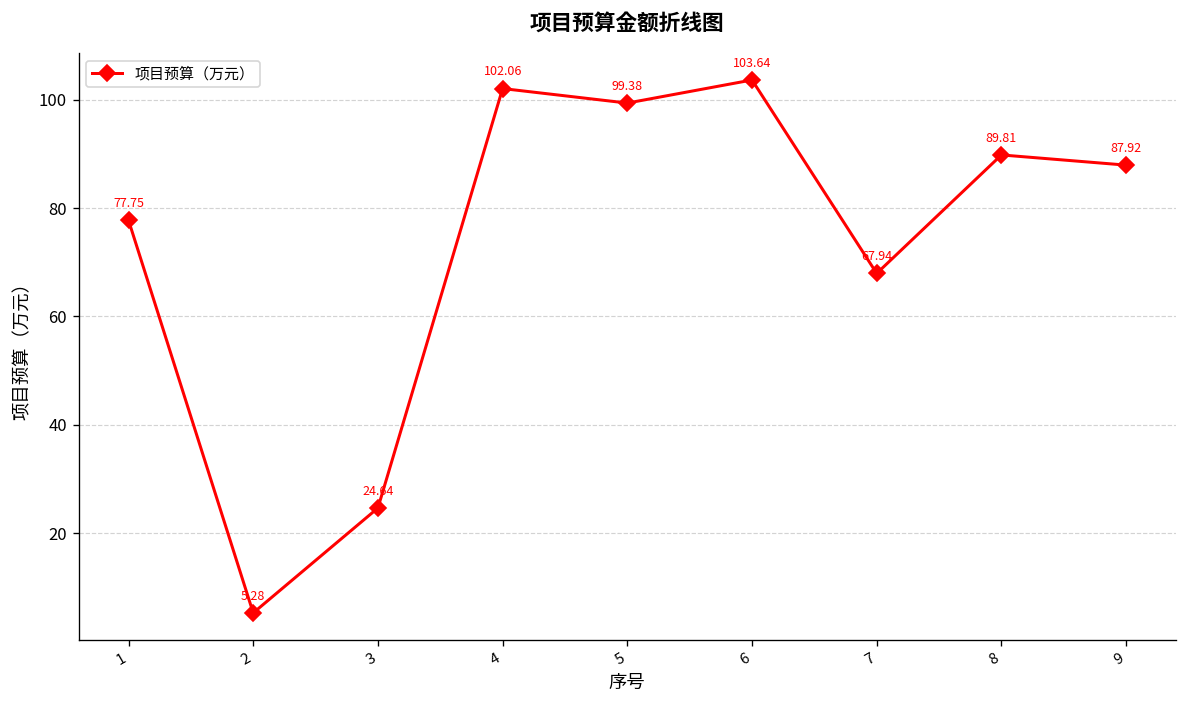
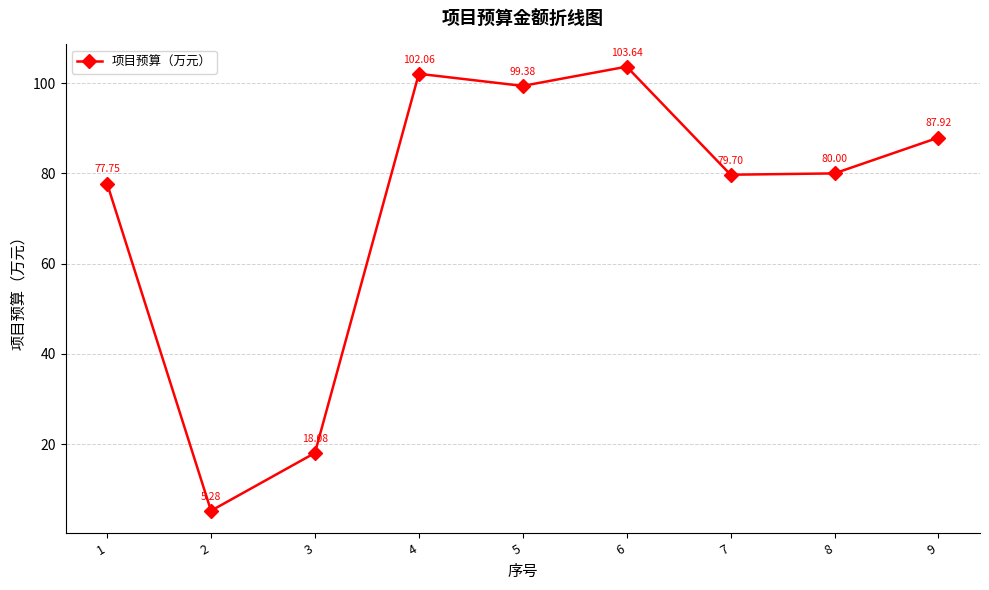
3: 24.64 -> 18.08
7: 67.94 -> 79.70
8: 89.81 -> 80.00
